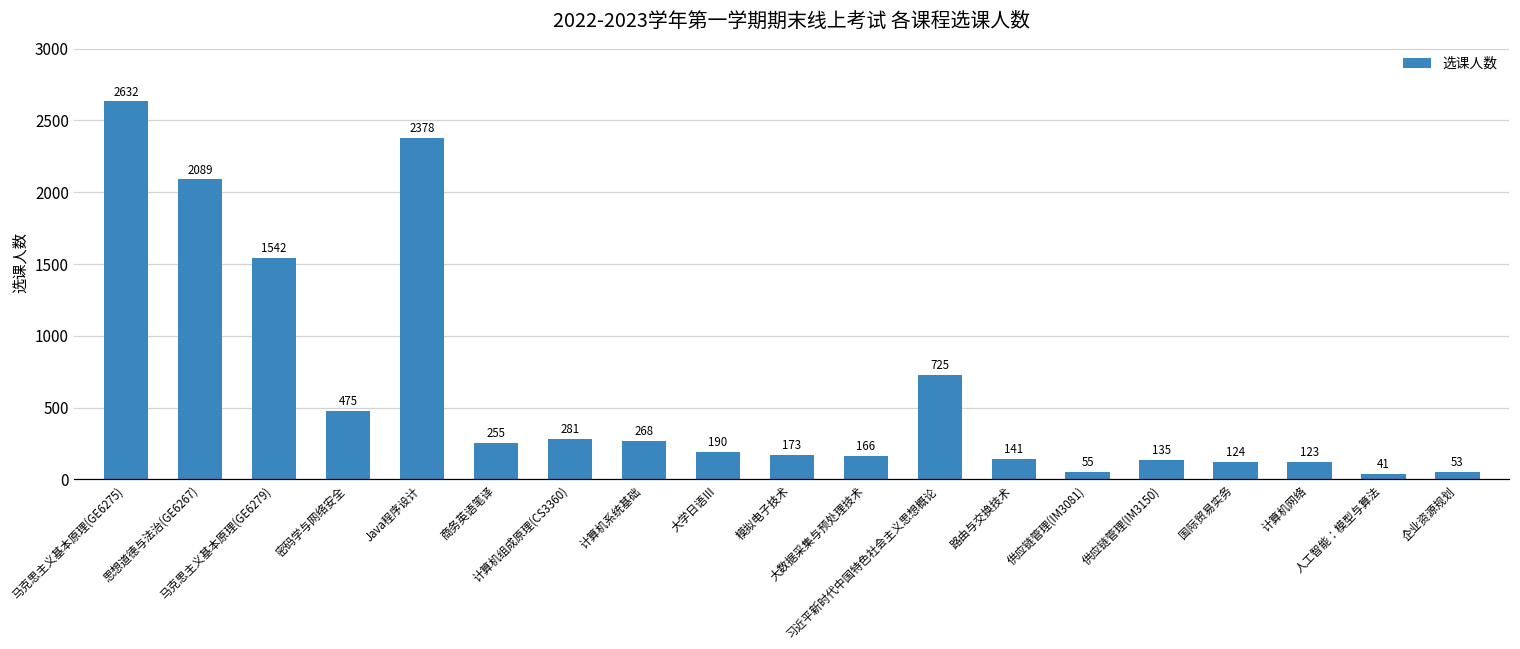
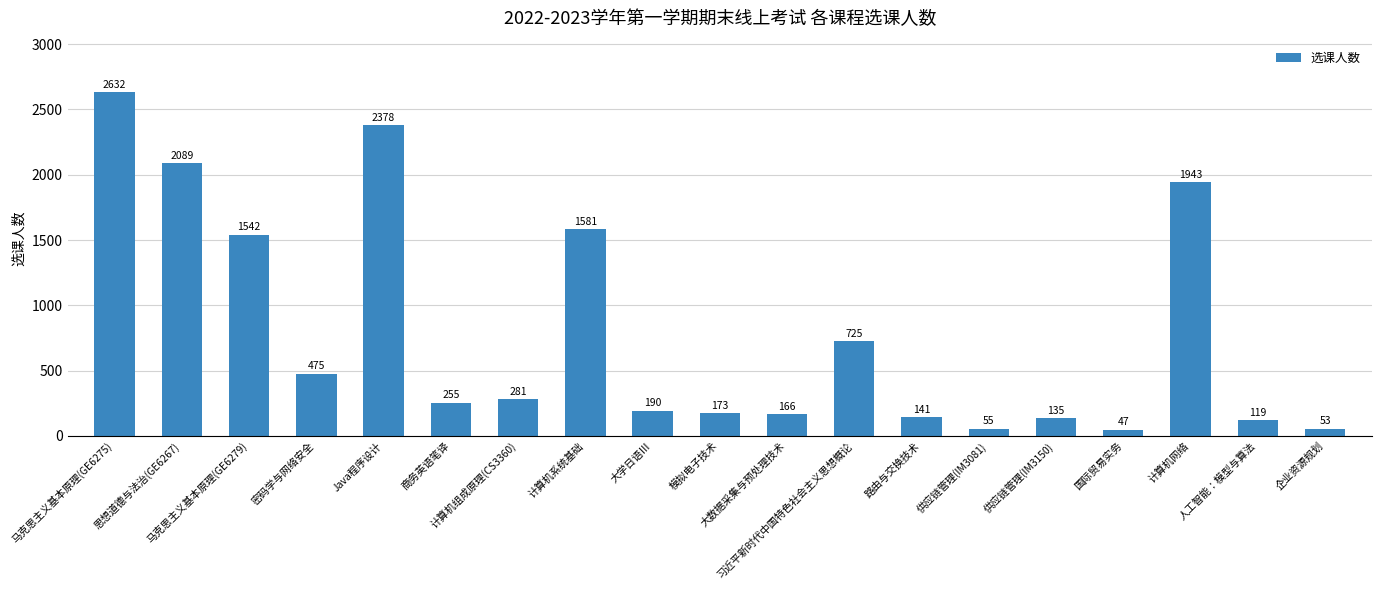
计算机系统基础: 268 -> 1581
国际贸易实务: 124 -> 47
计算机网络: 123 -> 1943
人工智能：模型与算法: 41 -> 119
